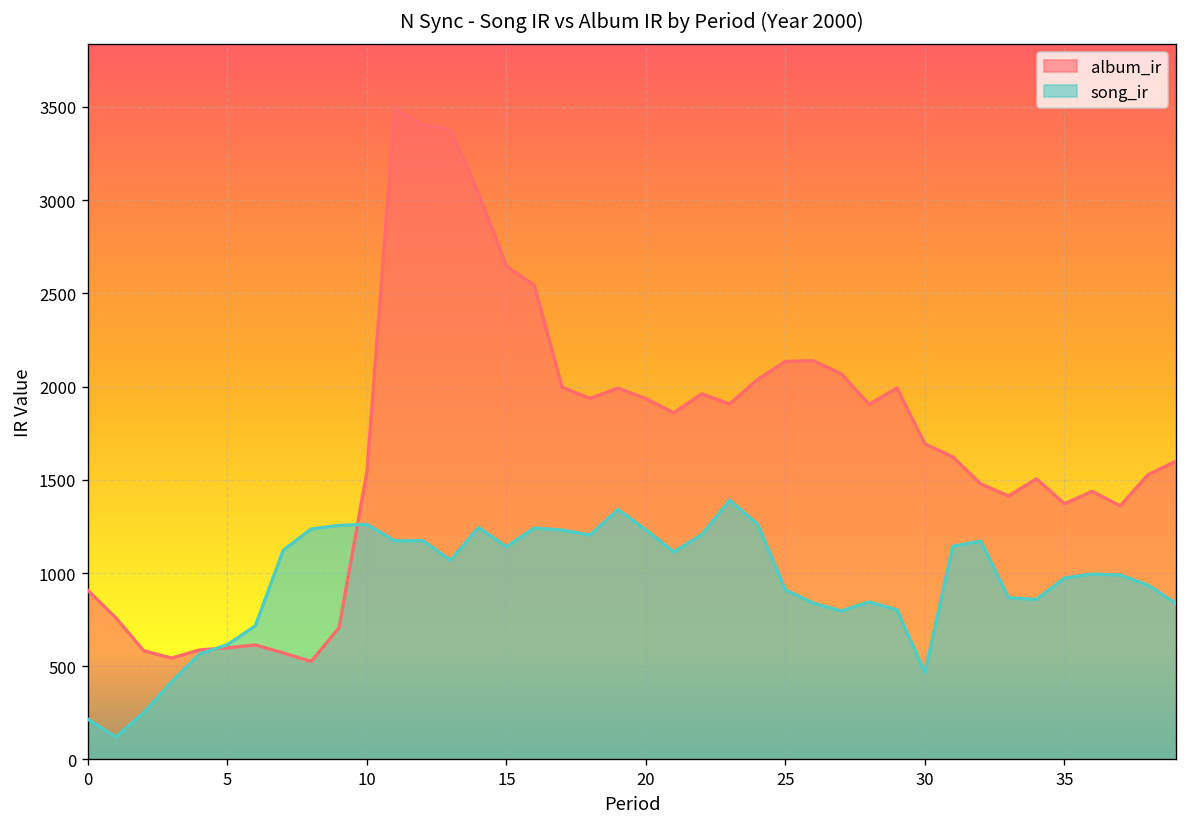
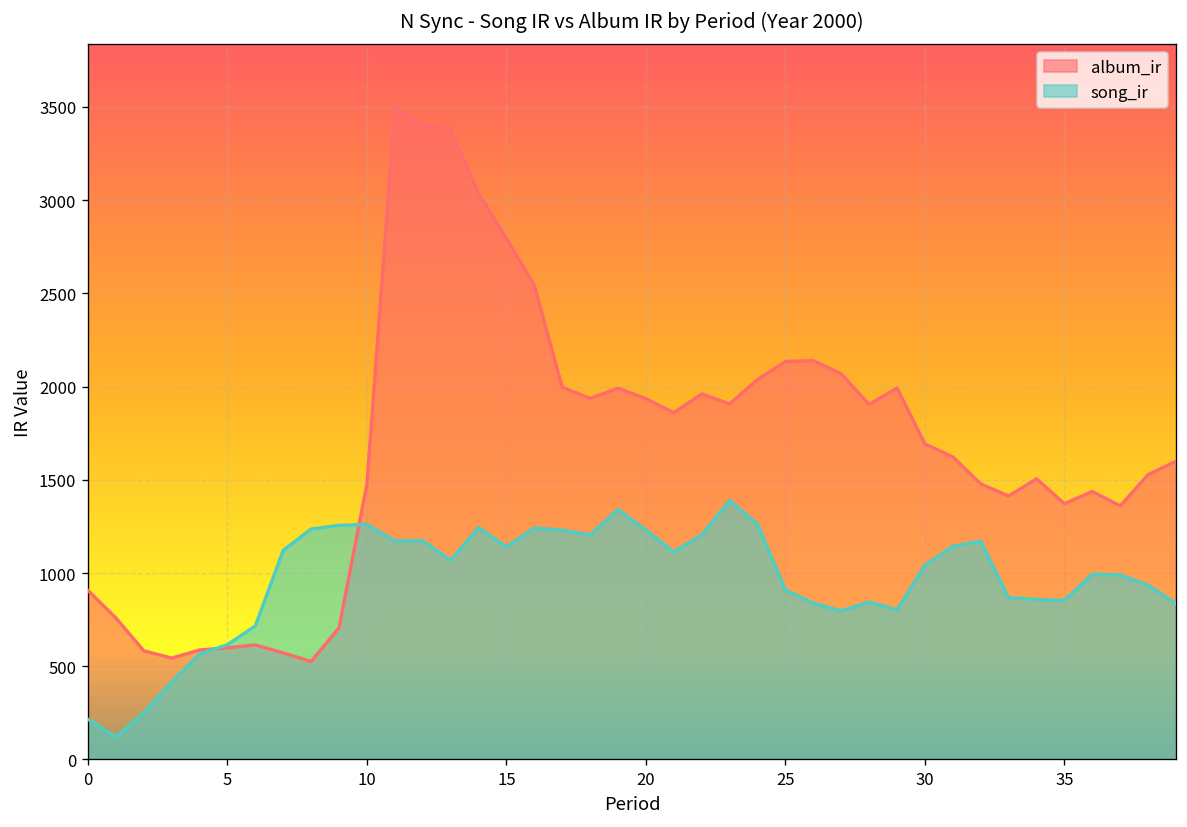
album_ir, 10: 1540 -> 1480
album_ir, 15: 2650 -> 2800
song_ir, 30: 460 -> 1040
song_ir, 35: 970 -> 850
